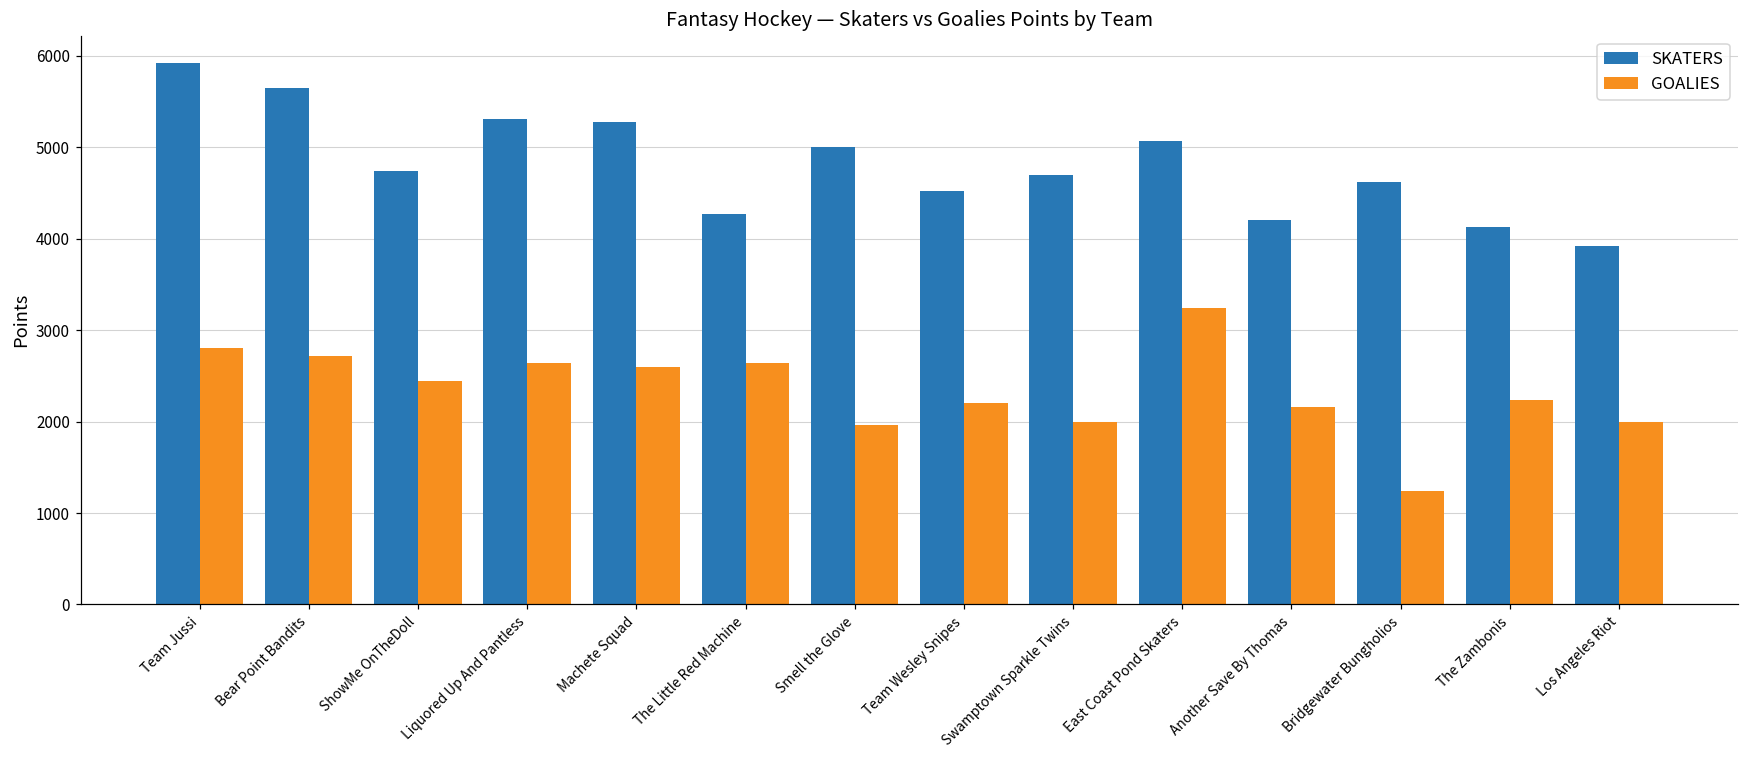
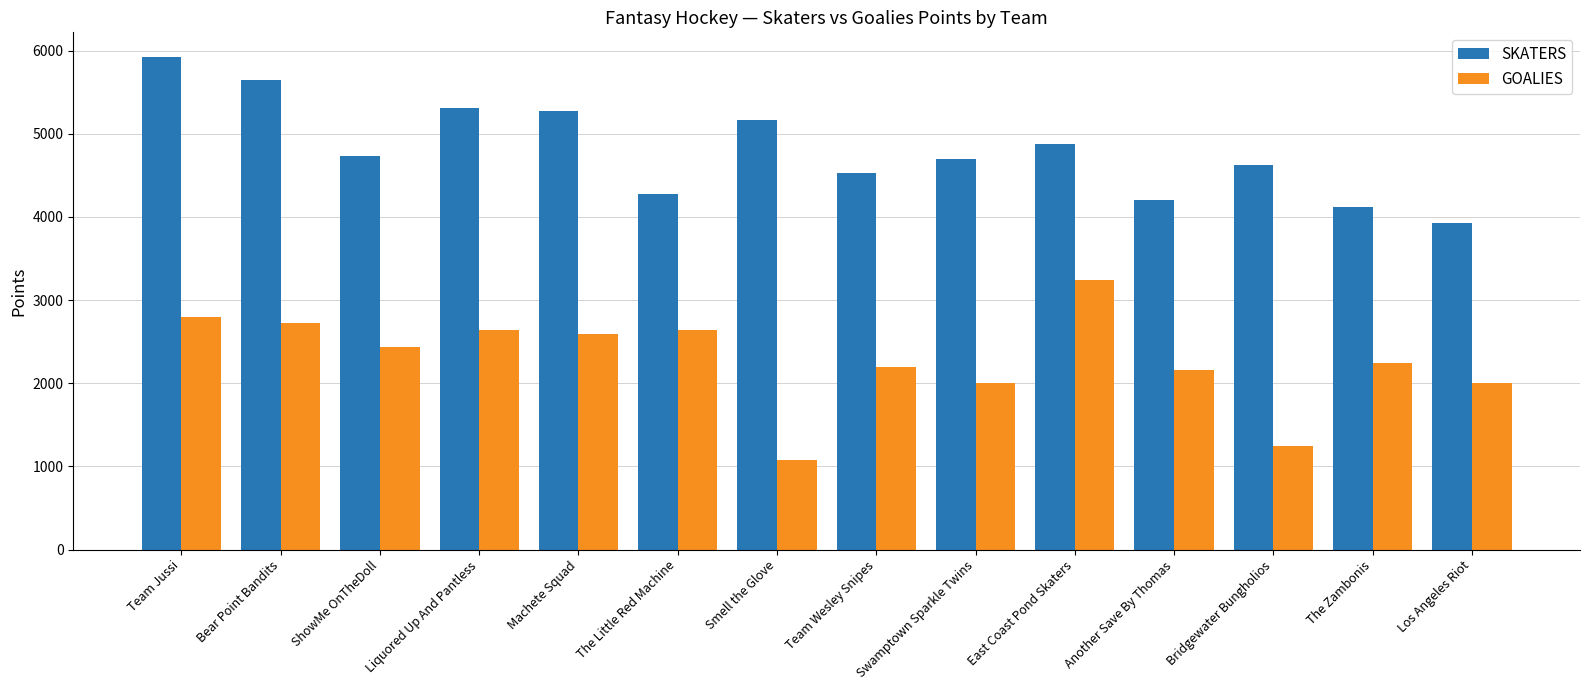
SKATERS, Smell the Glove: 5000 -> 5200
GOALIES, Smell the Glove: 2000 -> 1100
SKATERS, East Coast Pond Skaters: 5100 -> 4900
